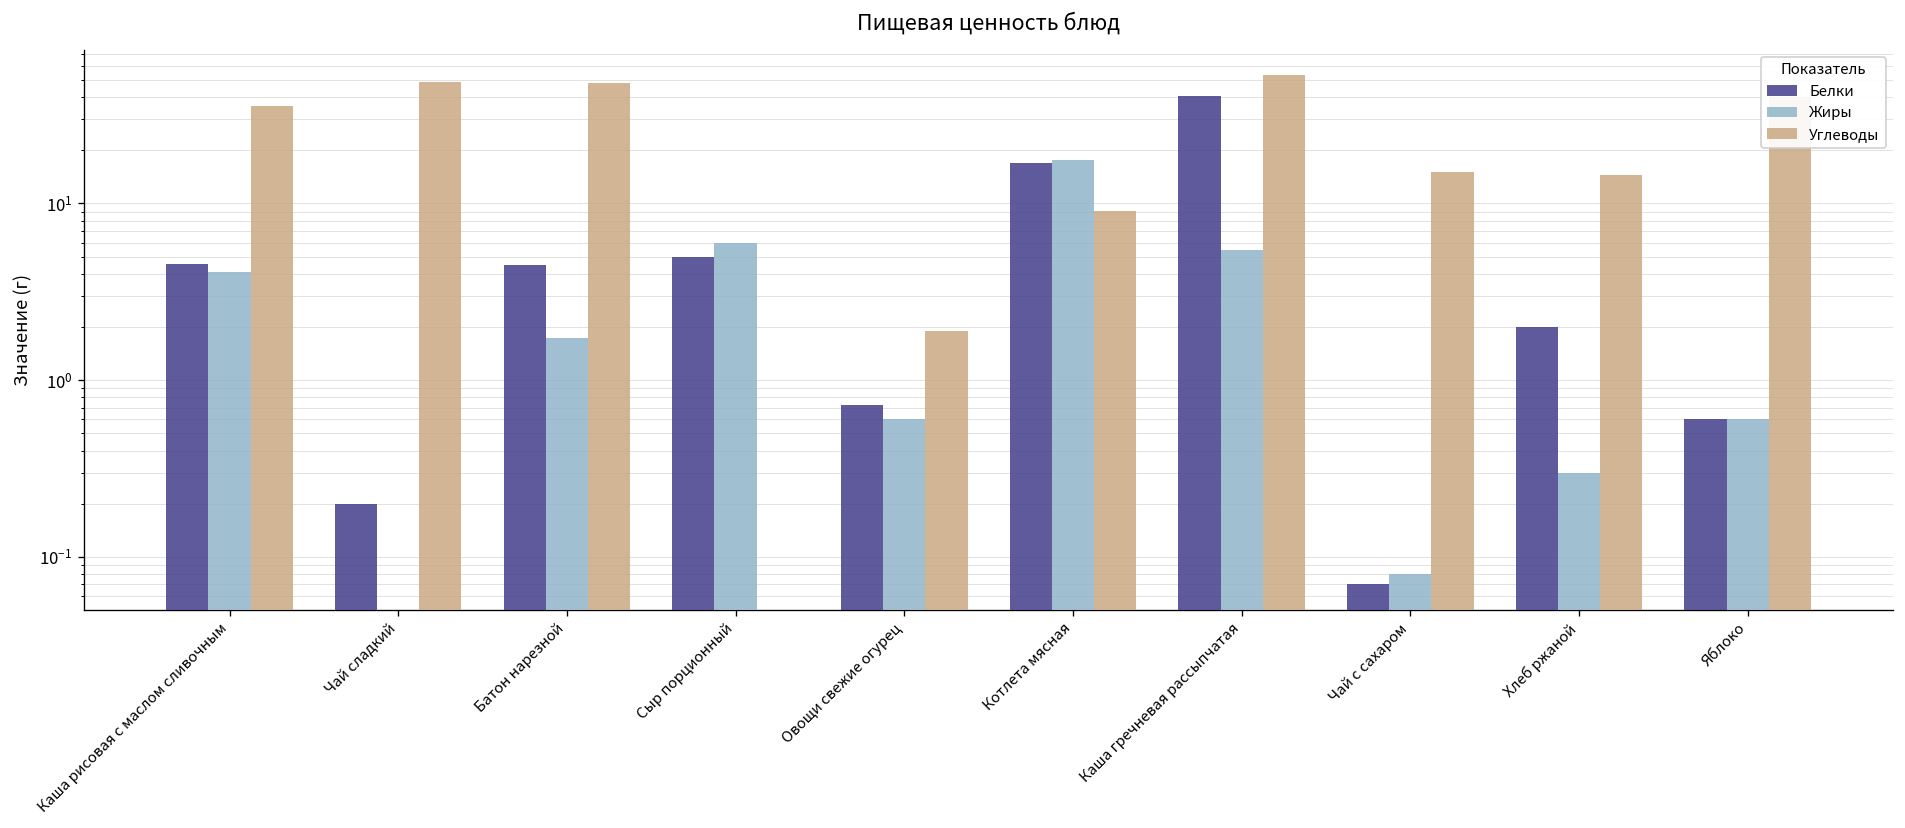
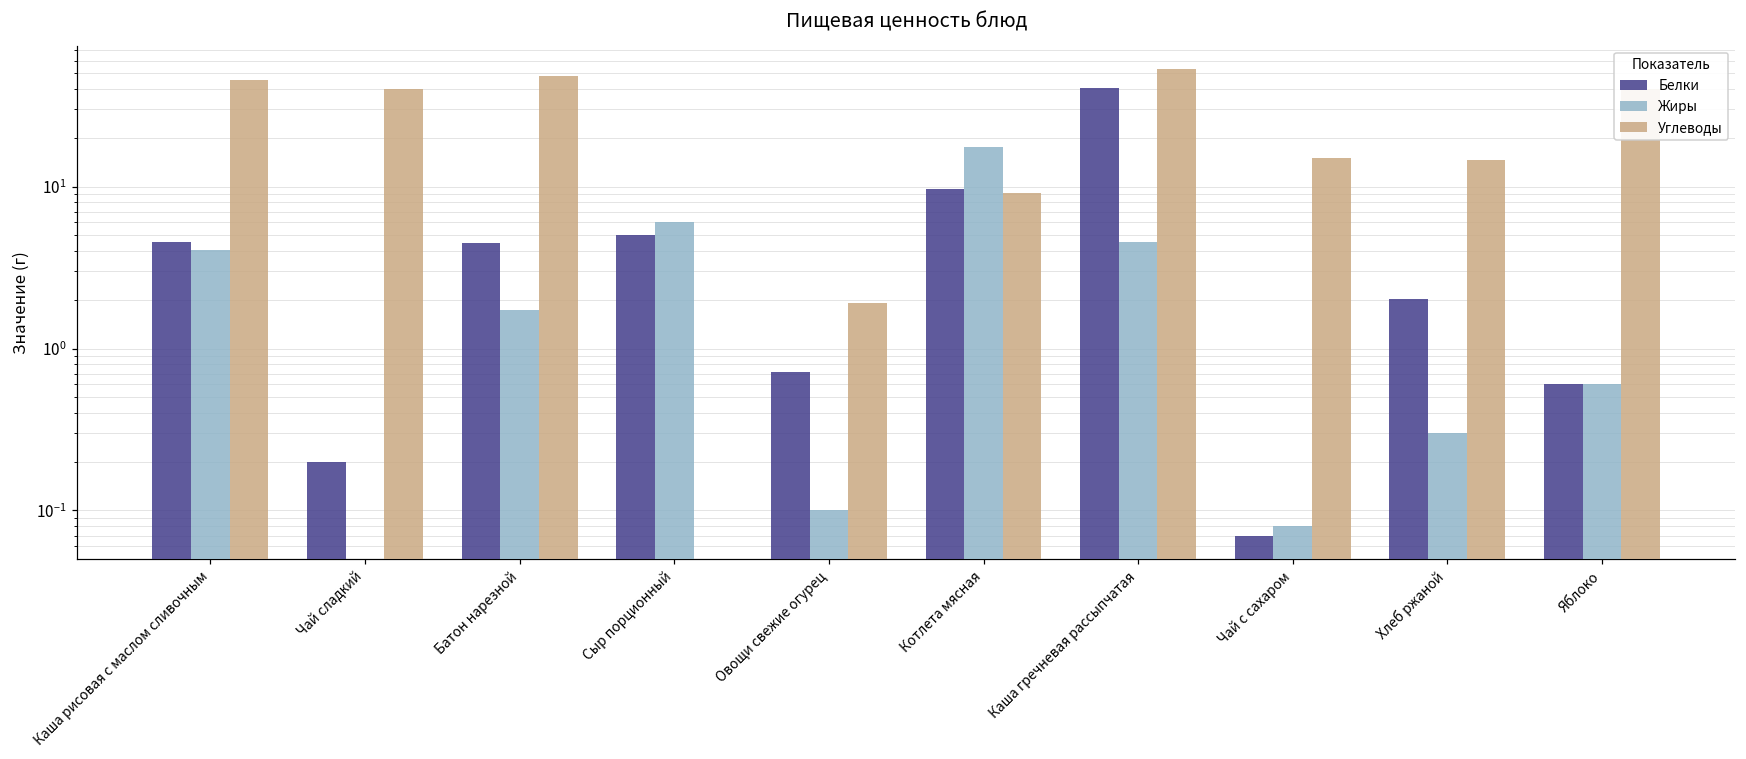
Углеводы, Каша рисовая с маслом сливочным: 35 -> 45
Углеводы, Чай сладкий: 49 -> 40
Жиры, Овощи свежие огурец: 0.6 -> 0.1
Белки, Котлета мясная: 17 -> 10
Жиры, Каша гречневая рассыпчатая: 5.5 -> 4.5
